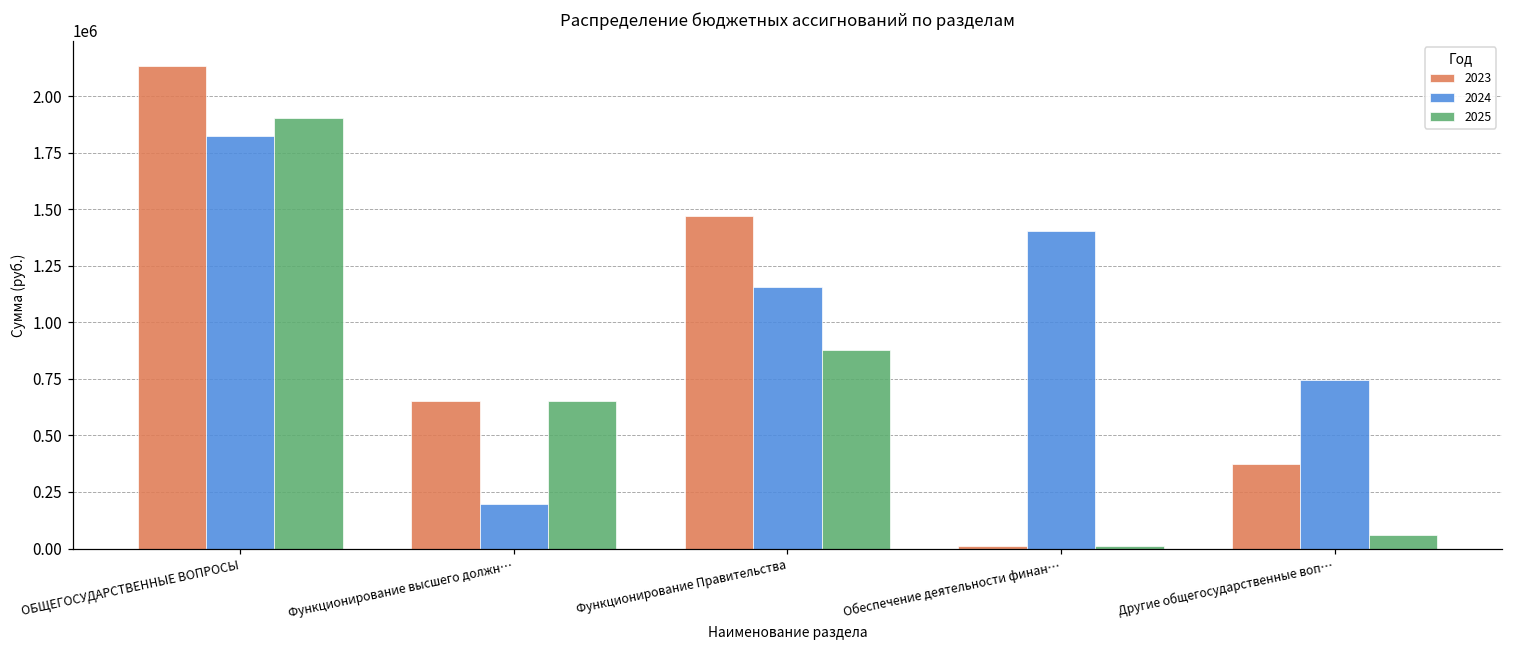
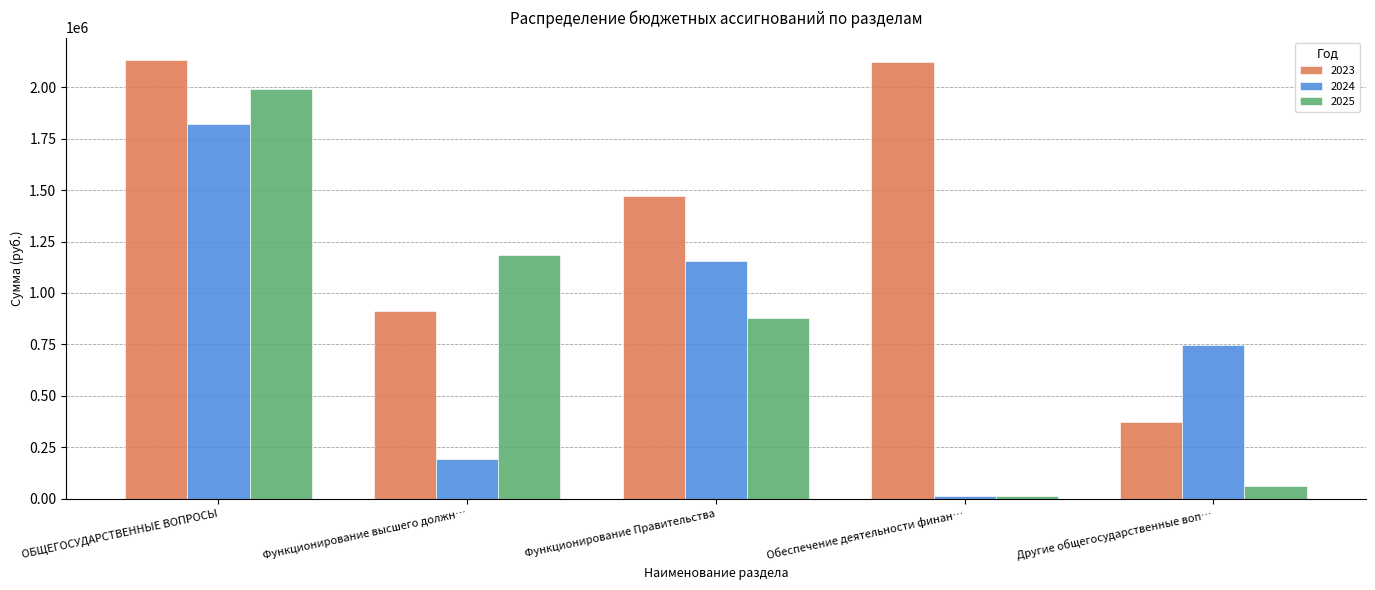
2025, ОБЩЕГОСУДАРСТВЕННЫЕ ВОПРОСЫ: 1900000 -> 1990000
2023, Функционирование высшего должн…: 650000 -> 910000
2025, Функционирование высшего должн…: 650000 -> 1180000
2023, Обеспечение деятельности финан…: 10000 -> 2120000
2024, Обеспечение деятельности финан…: 1400000 -> 10000
